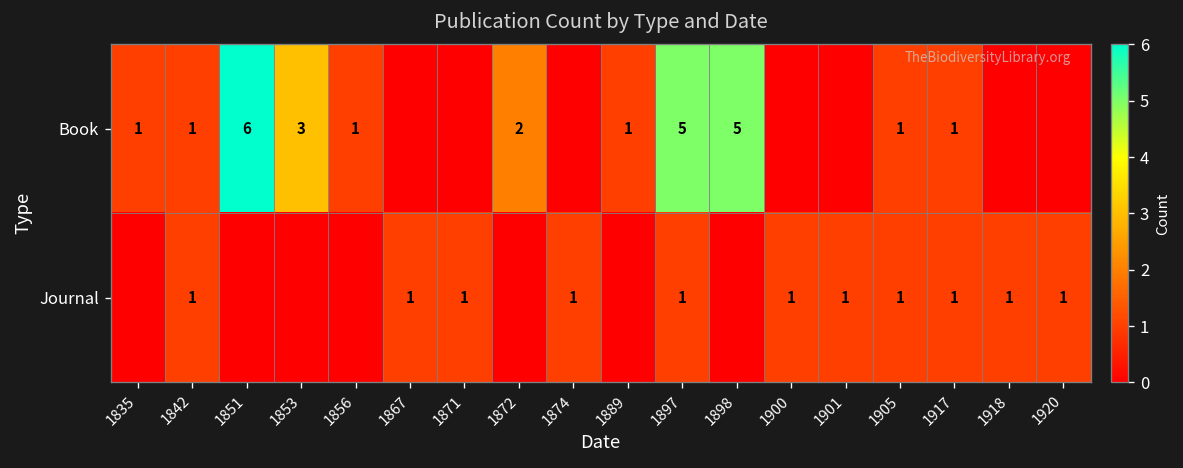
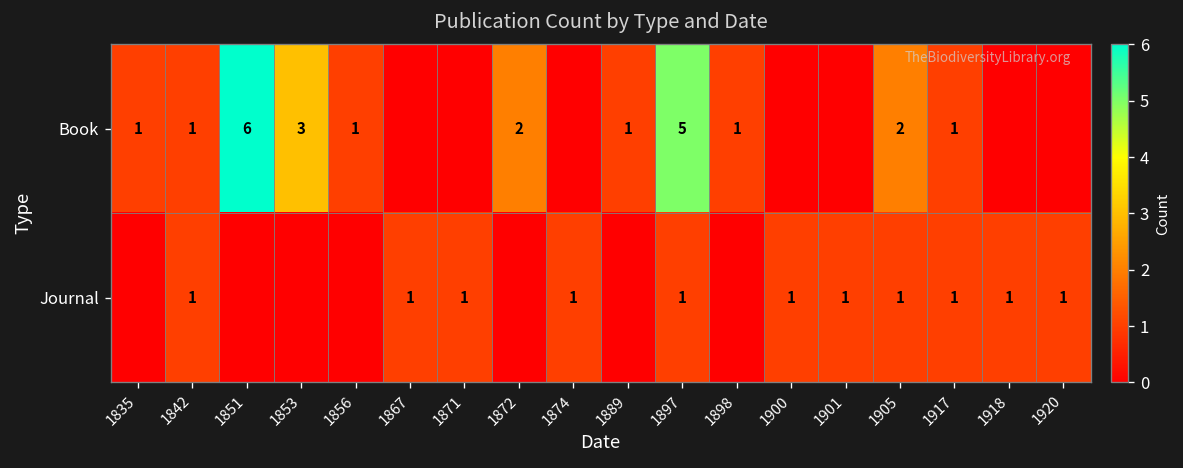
Book, 1898: 5 -> 1
Book, 1905: 1 -> 2
